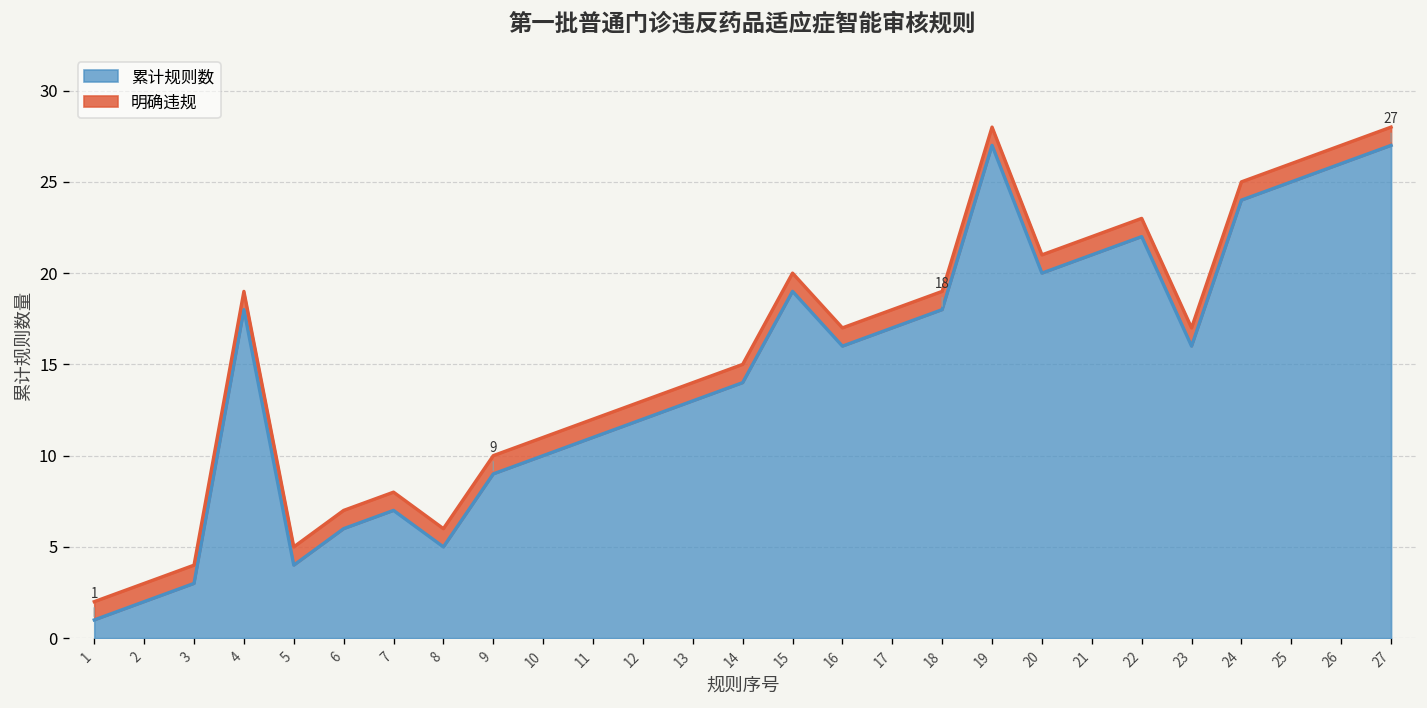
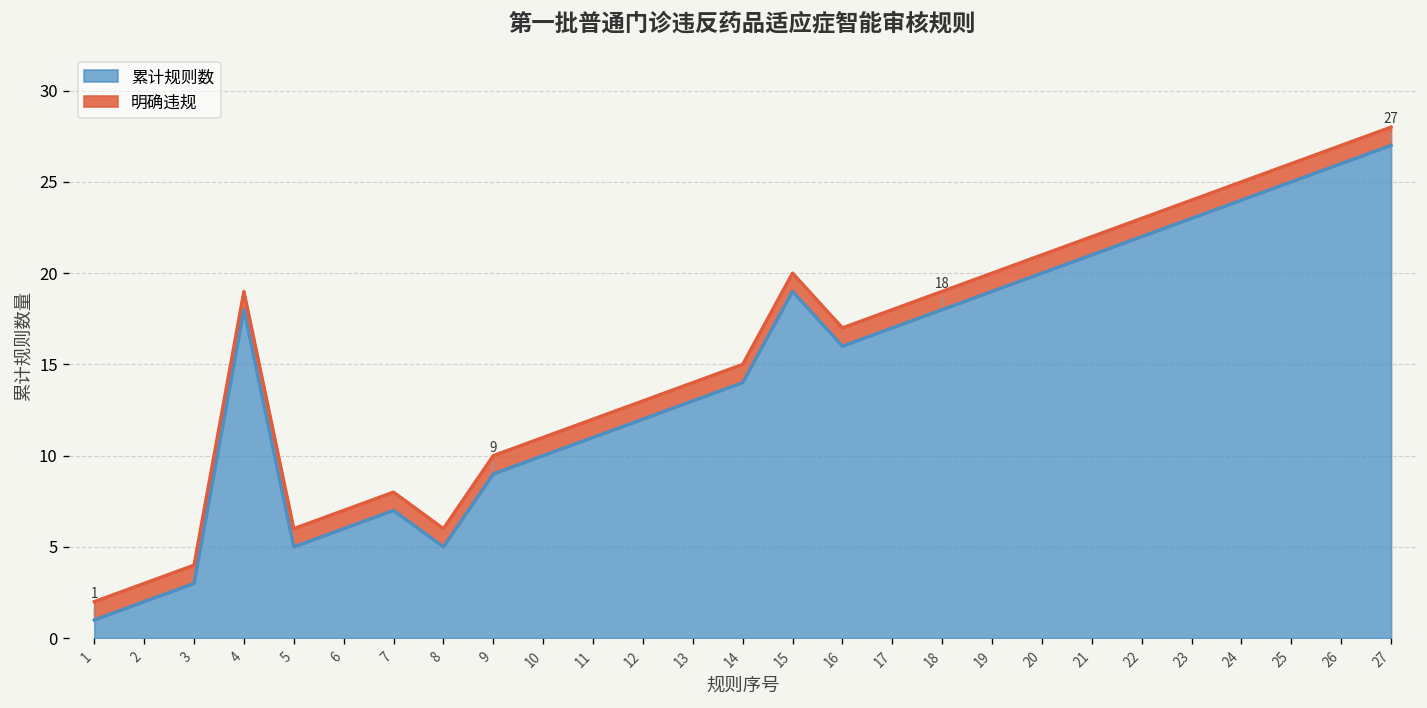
累计规则数, 5: 4 -> 5
累计规则数, 19: 27 -> 19
累计规则数, 23: 16 -> 23
